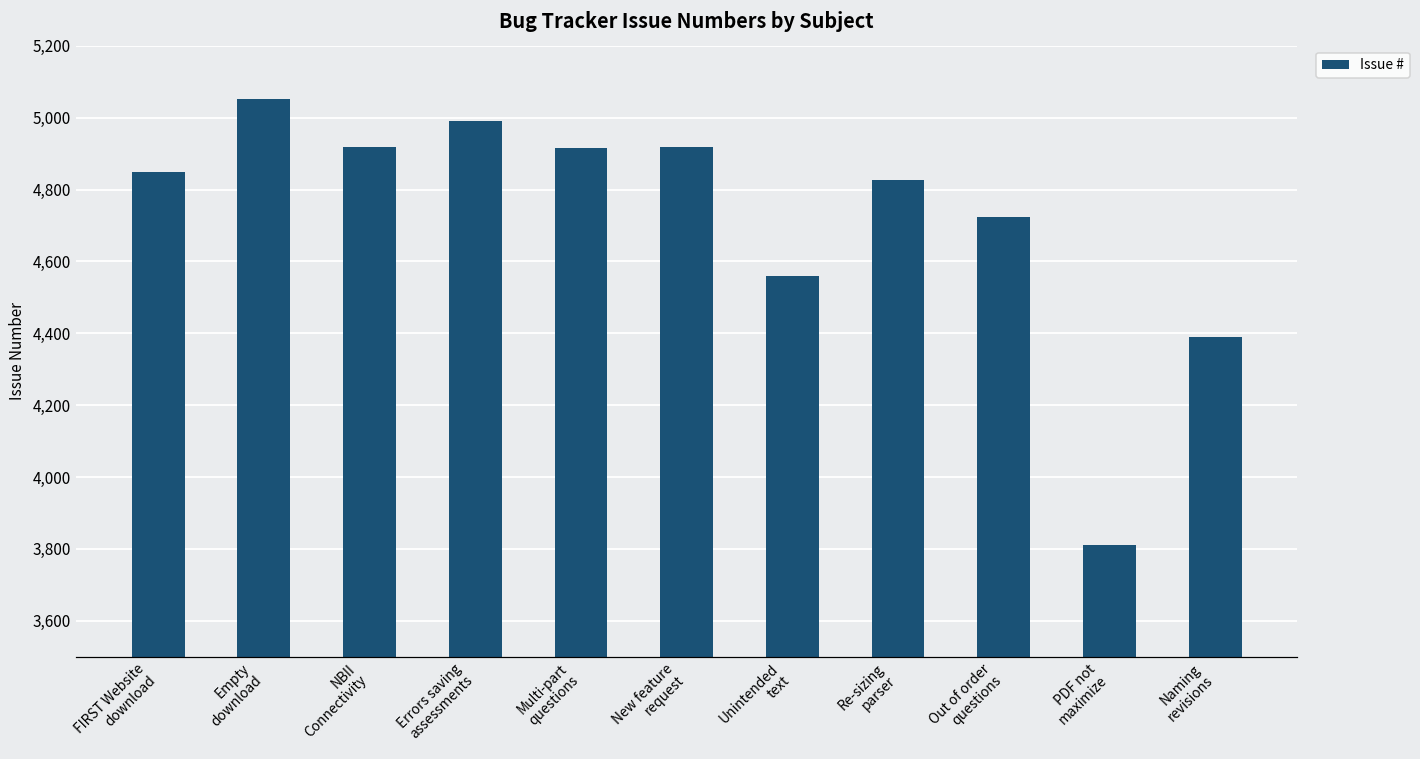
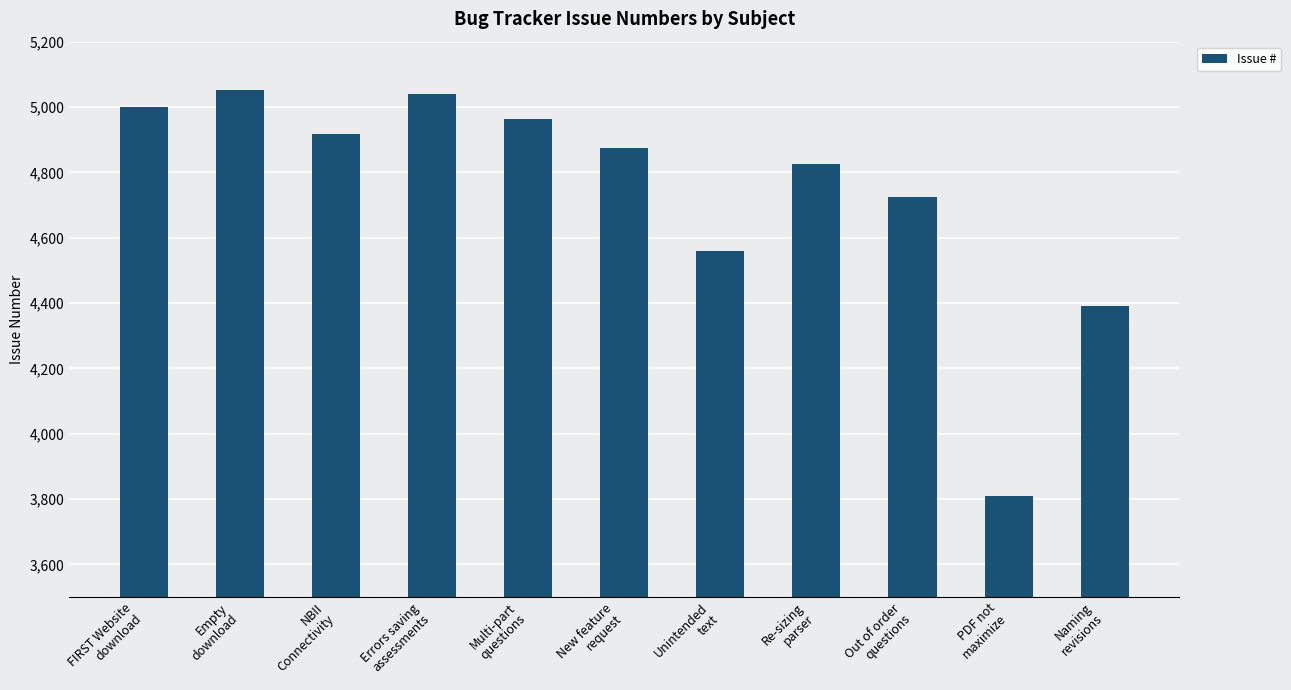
FIRST Website download: 4,850 -> 5,000
Errors saving assessments: 4,990 -> 5,040
Multi-part questions: 4,920 -> 4,960
New feature request: 4,920 -> 4,880
